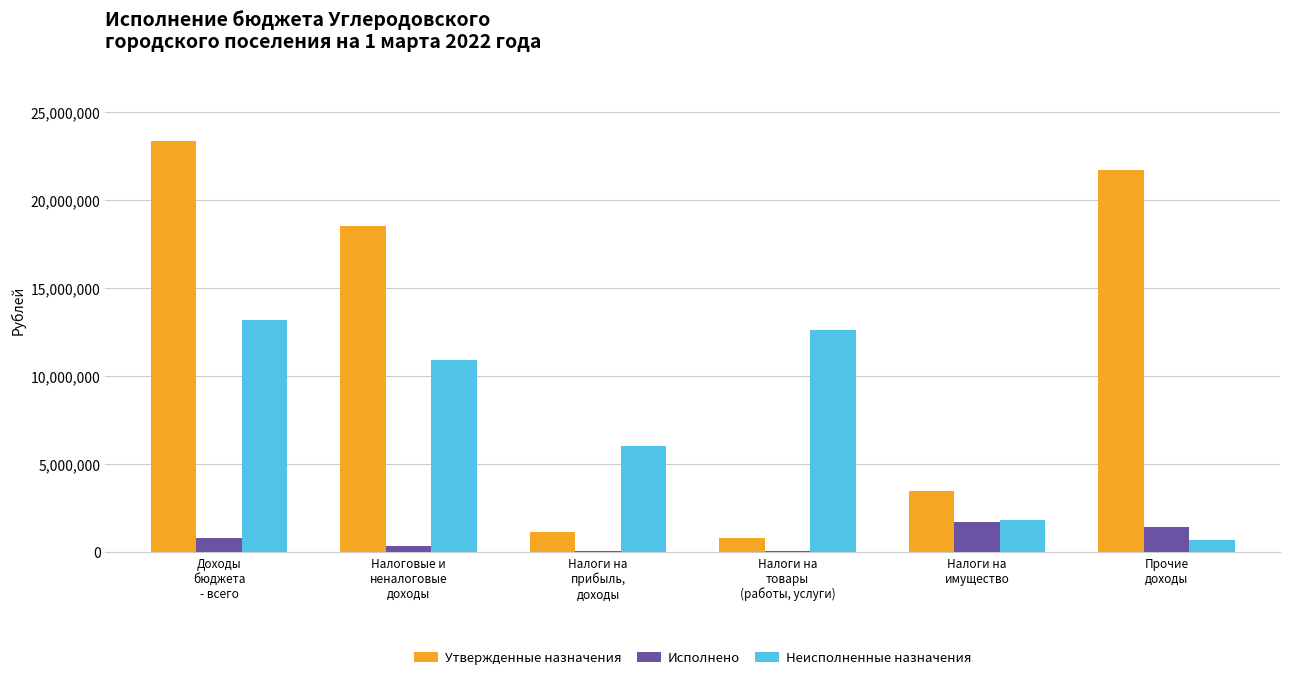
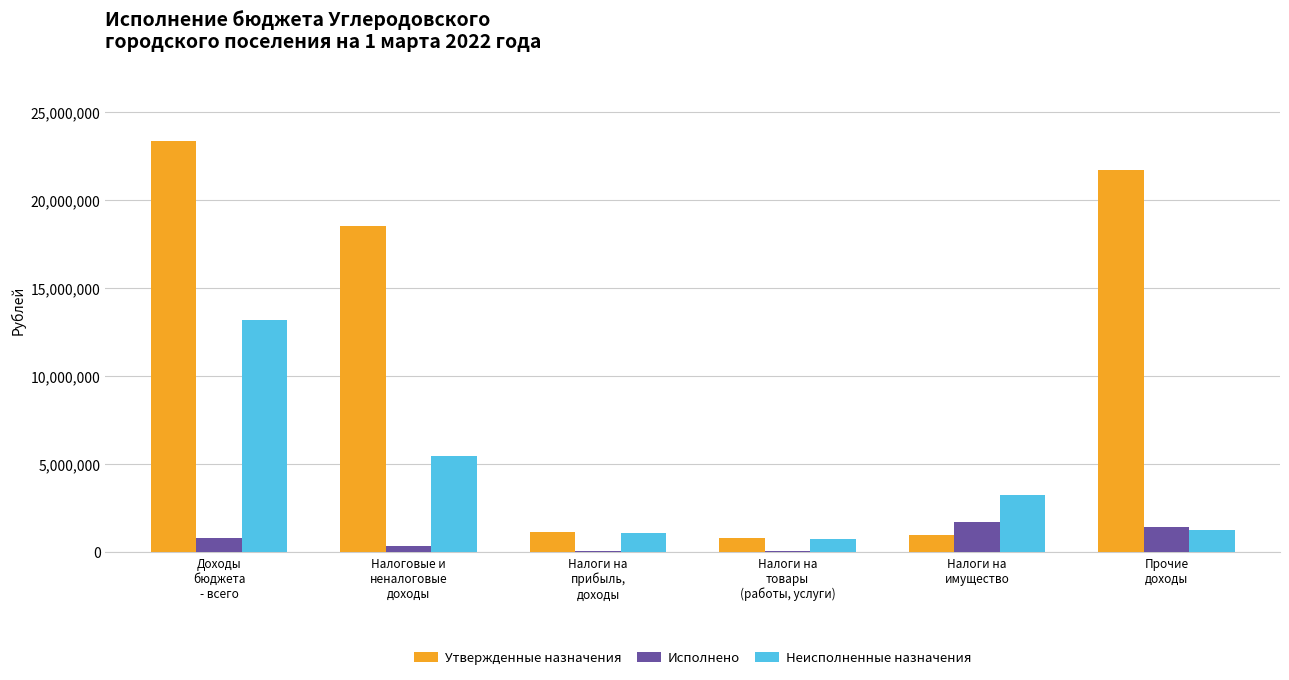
Неисполненные назначения, Налоговые и неналоговые доходы: 10,900,000 -> 5,500,000
Неисполненные назначения, Налоги на прибыль, доходы: 6,100,000 -> 1,100,000
Неисполненные назначения, Налоги на товары (работы, услуги): 12,600,000 -> 800,000
Утвержденные назначения, Налоги на имущество: 3,500,000 -> 1,000,000
Неисполненные назначения, Налоги на имущество: 1,900,000 -> 3,300,000
Неисполненные назначения, Прочие доходы: 700,000 -> 1,300,000
